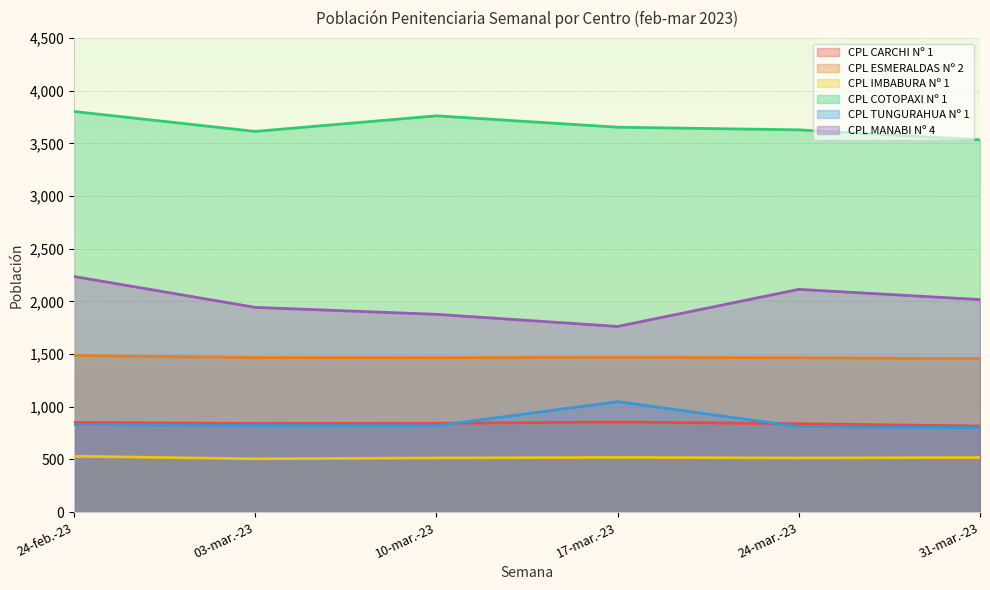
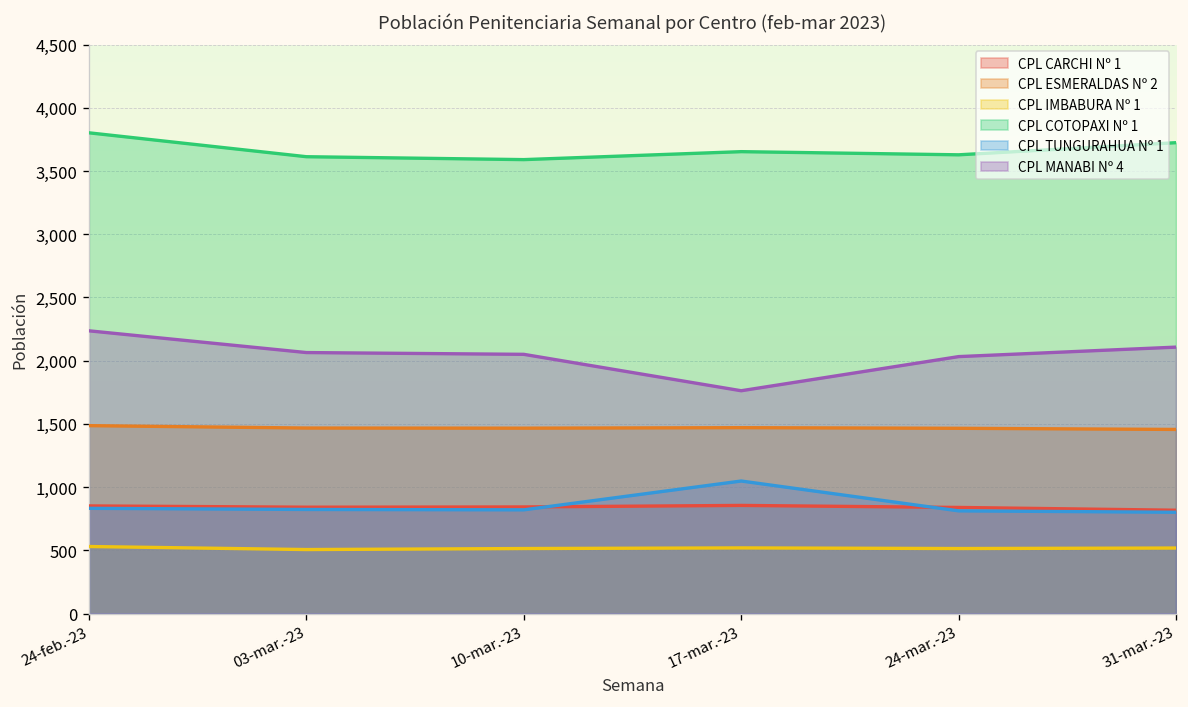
CPL MANABI Nº 4, 03-mar.-23: 1,940 -> 2,060
CPL COTOPAXI Nº 1, 10-mar.-23: 3,760 -> 3,590
CPL MANABI Nº 4, 10-mar.-23: 1,880 -> 2,050
CPL MANABI Nº 4, 24-mar.-23: 2,110 -> 2,030
CPL COTOPAXI Nº 1, 31-mar.-23: 3,530 -> 3,720
CPL MANABI Nº 4, 31-mar.-23: 2,020 -> 2,110
